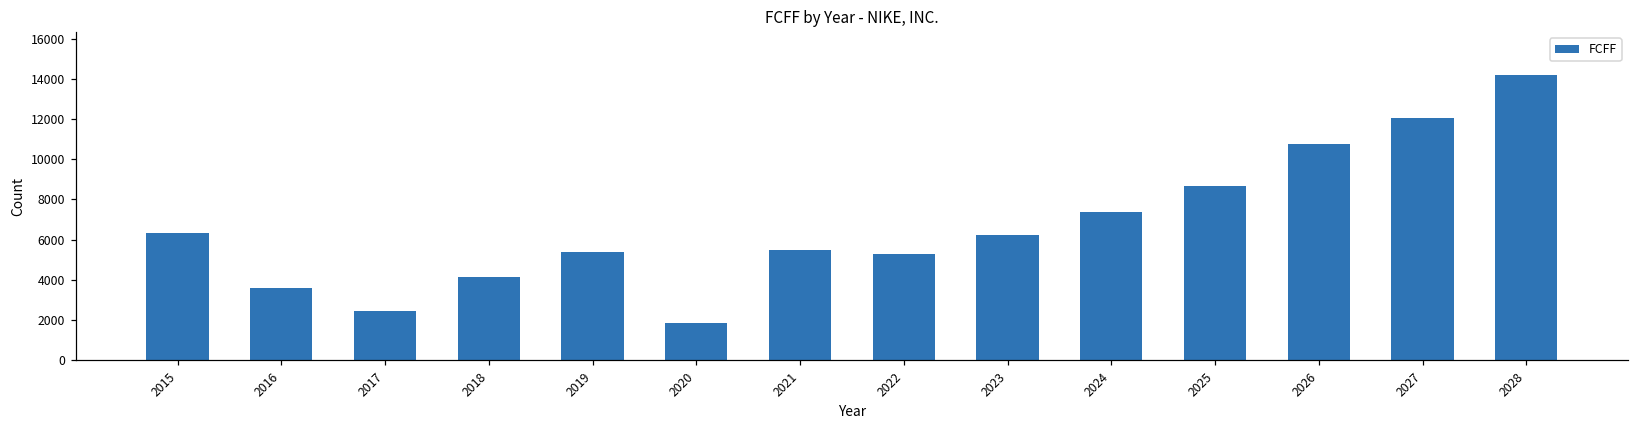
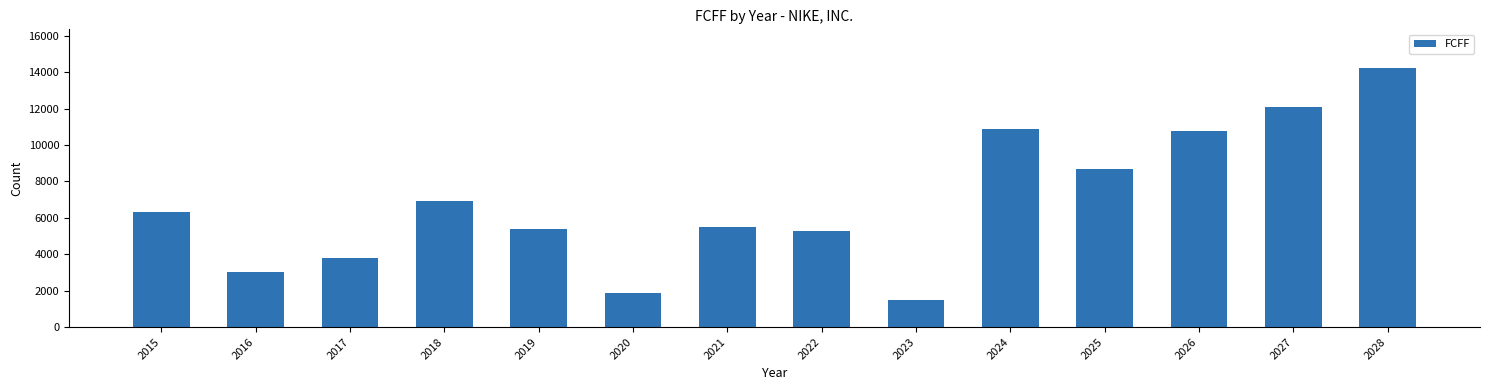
2016: 3600 -> 3000
2017: 2400 -> 3800
2018: 4100 -> 6900
2023: 6200 -> 1500
2024: 7400 -> 10900
